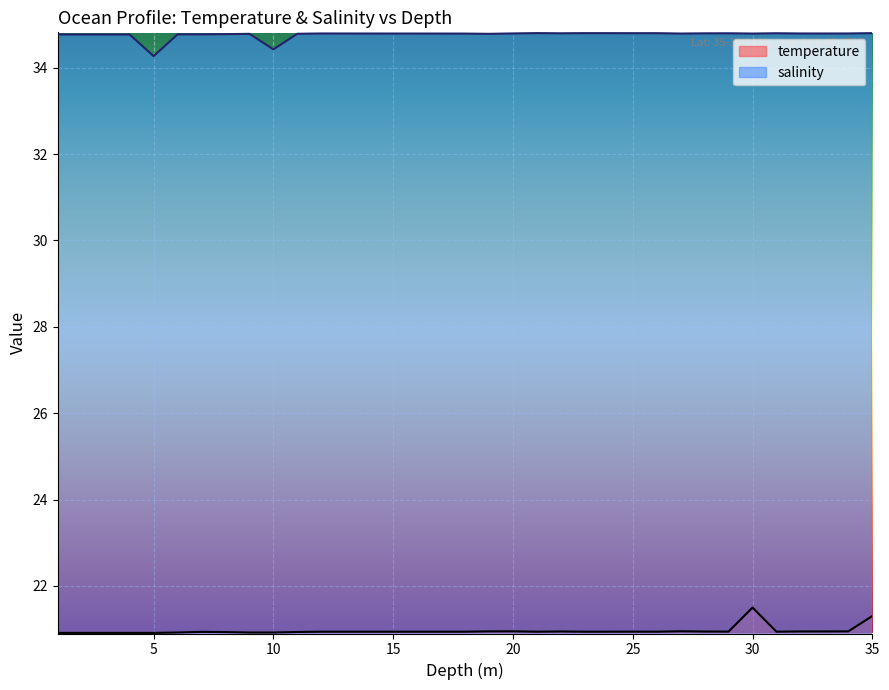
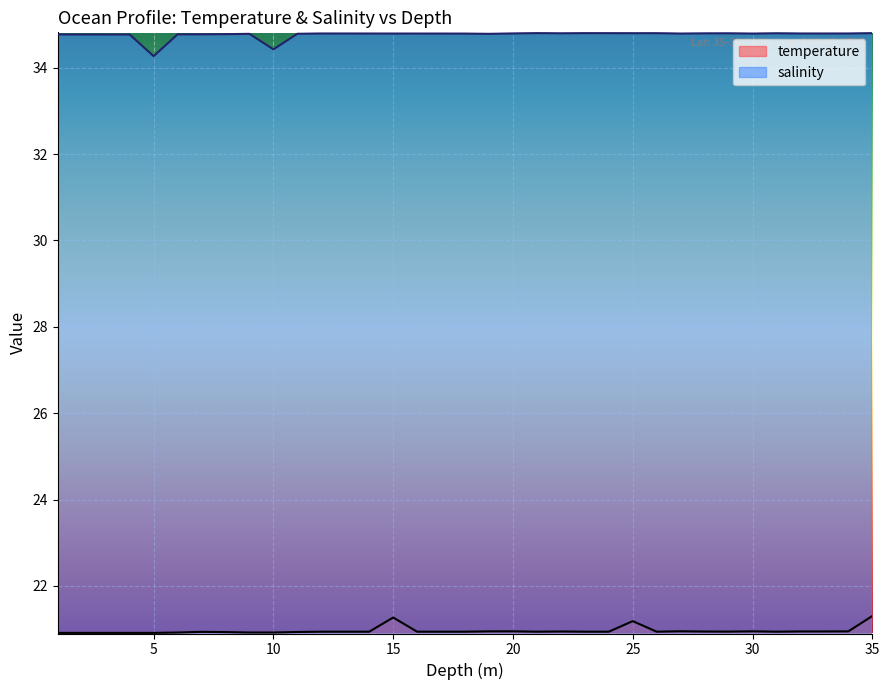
temperature, 15: 20.9 -> 21.3
temperature, 25: 20.9 -> 21.2
temperature, 30: 21.5 -> 21.0
